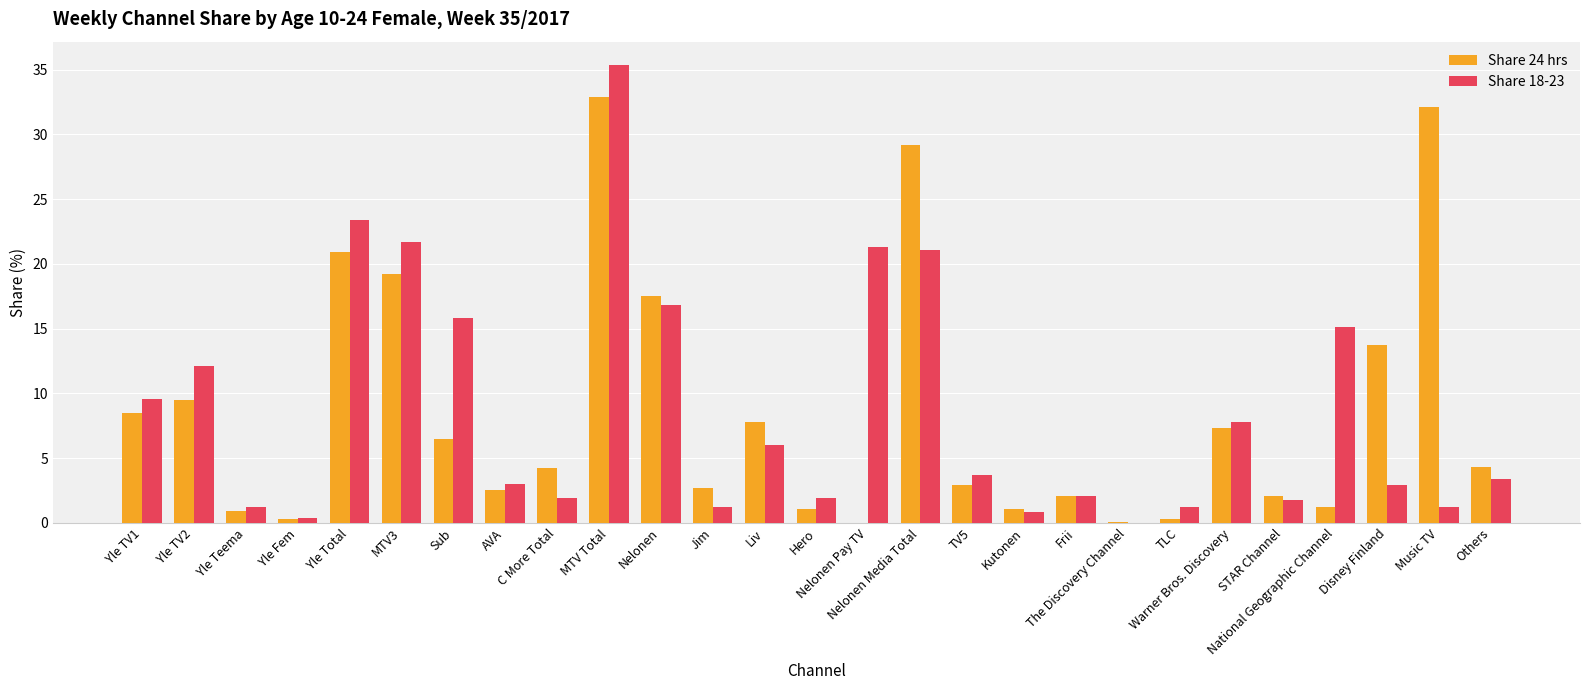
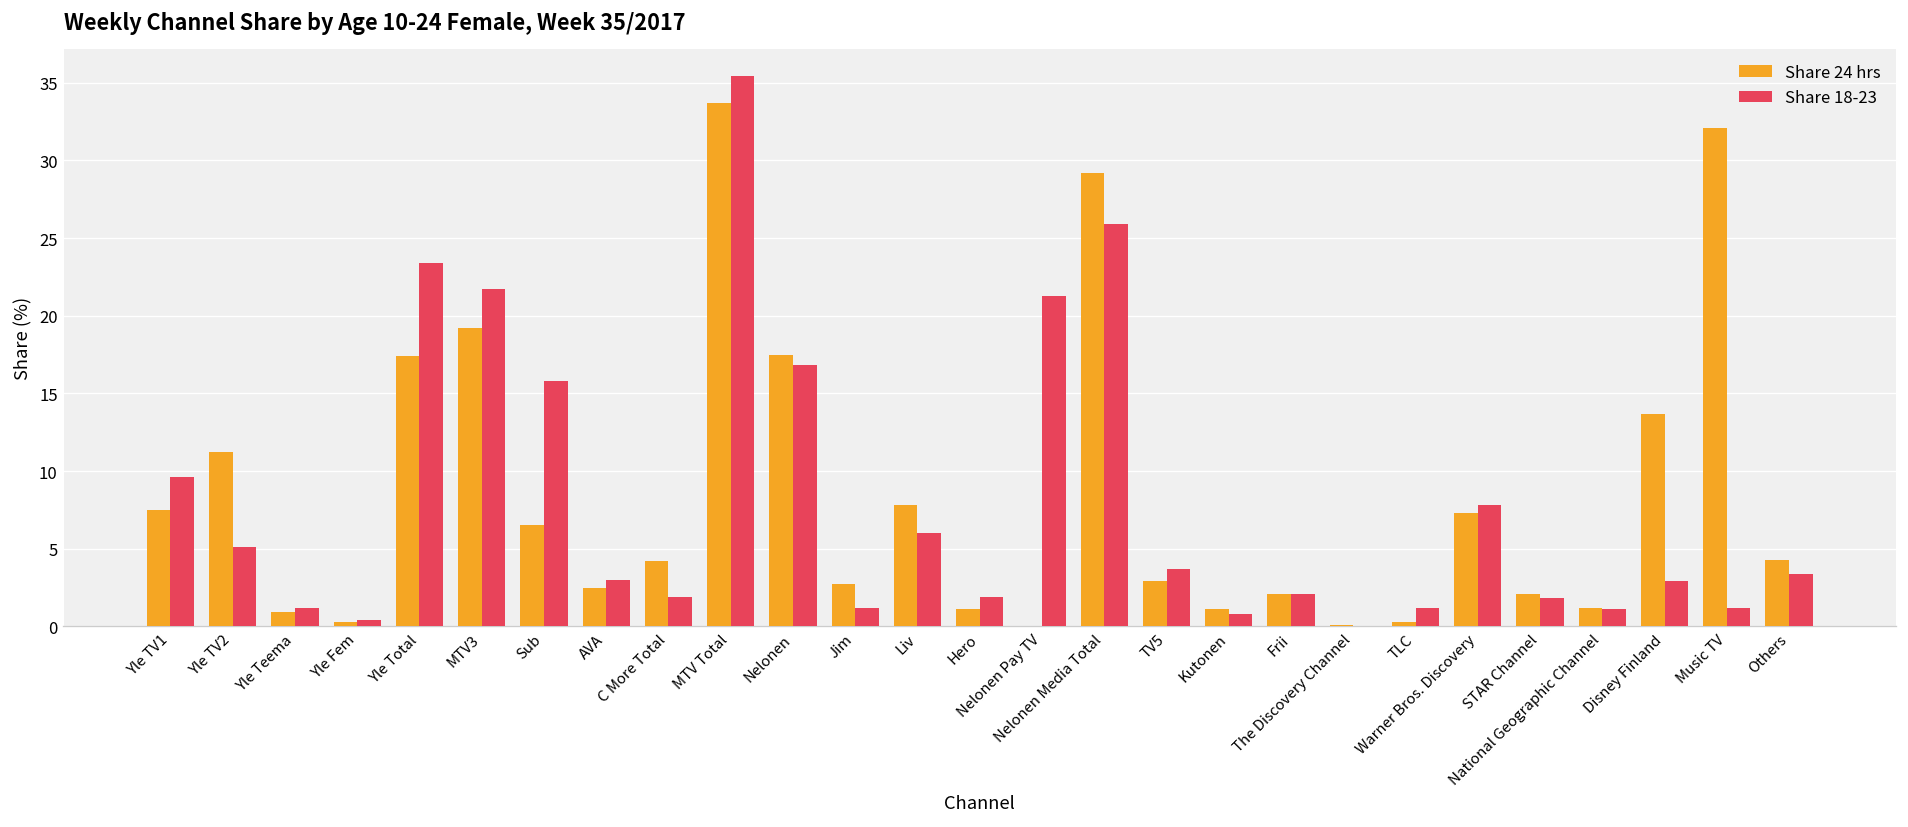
Share 24 hrs, Yle TV1: 8.5 -> 7.5
Share 24 hrs, Yle TV2: 9.5 -> 11.2
Share 18-23, Yle TV2: 12.1 -> 5.1
Share 24 hrs, Yle Total: 20.9 -> 17.4
Share 24 hrs, MTV Total: 32.9 -> 33.7
Share 18-23, Nelonen Media Total: 21.1 -> 25.9
Share 18-23, National Geographic Channel: 15.1 -> 1.1
